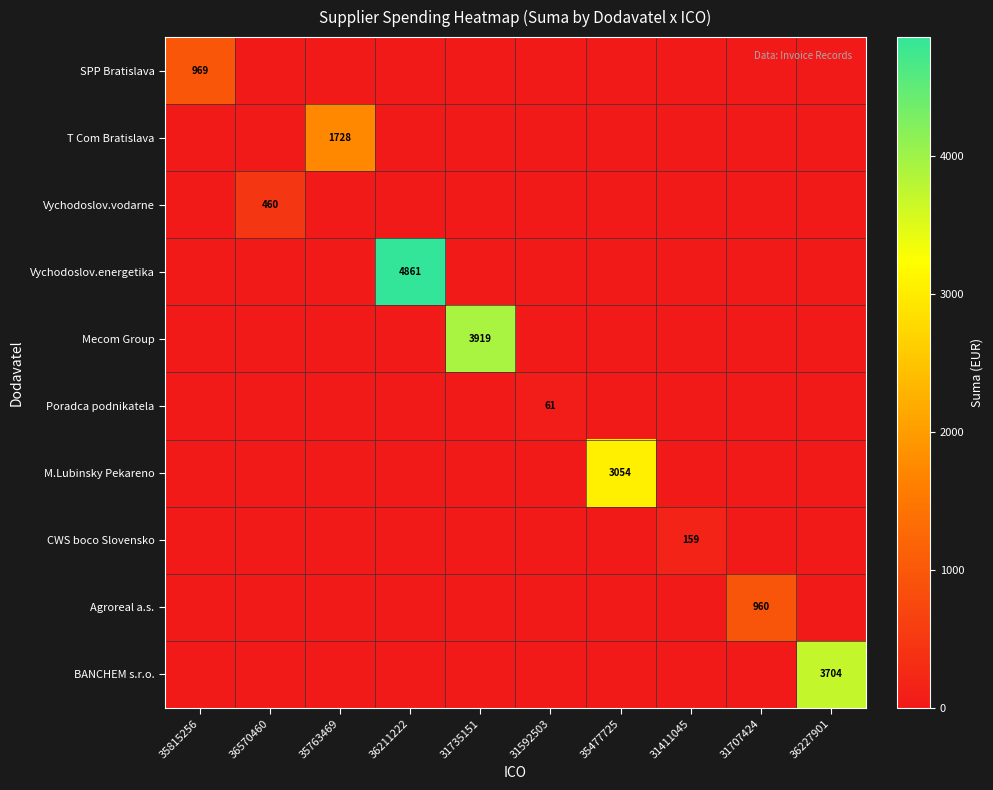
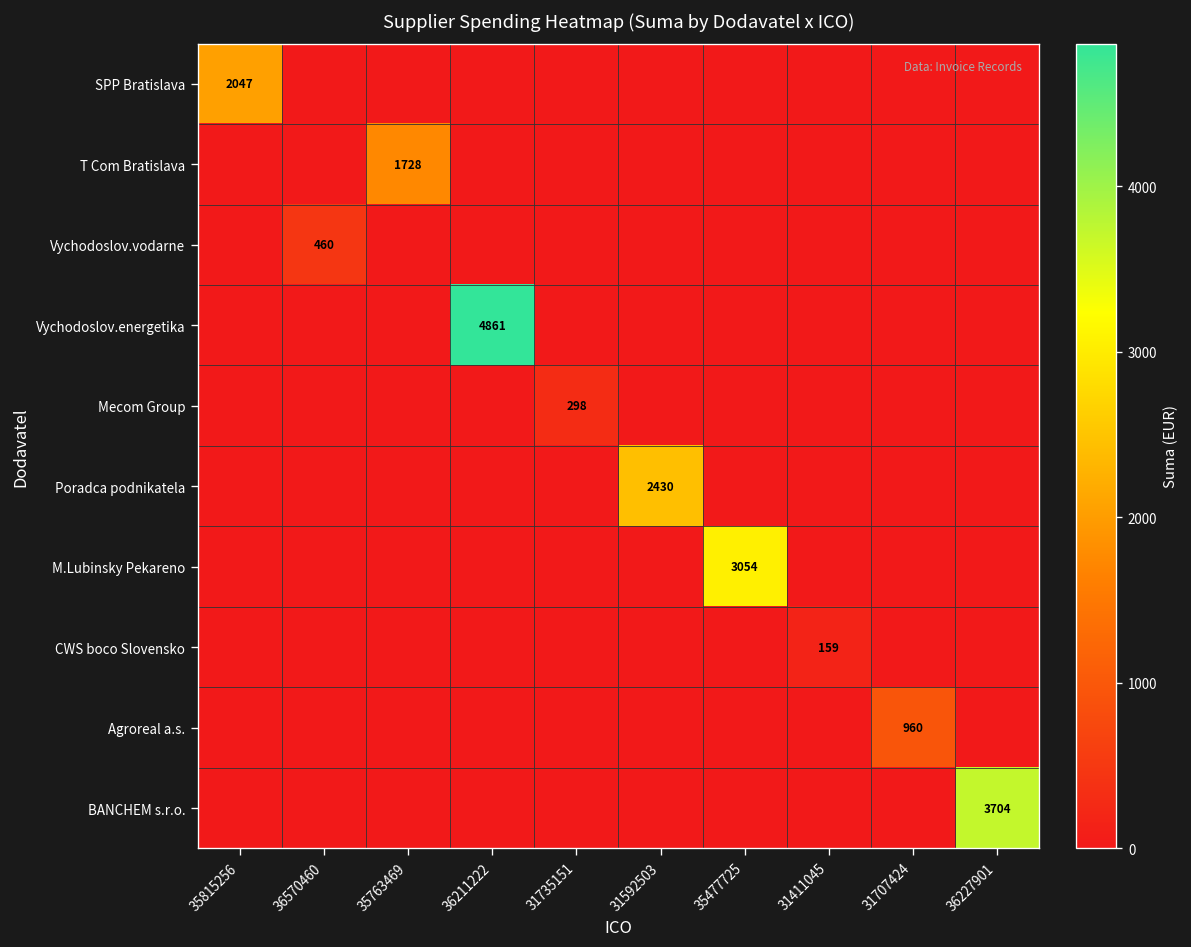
SPP Bratislava, 35815256: 969 -> 2047
Mecom Group, 31735151: 3919 -> 298
Poradca podnikatela, 31592503: 61 -> 2430
